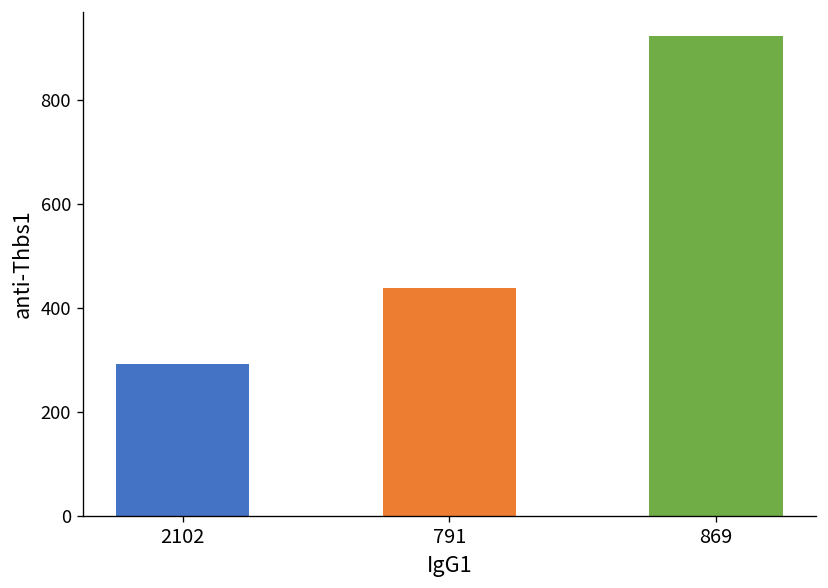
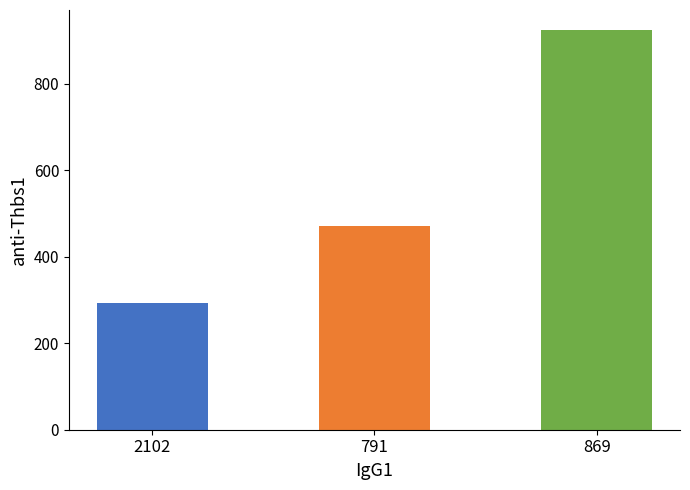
791: 440 -> 470
